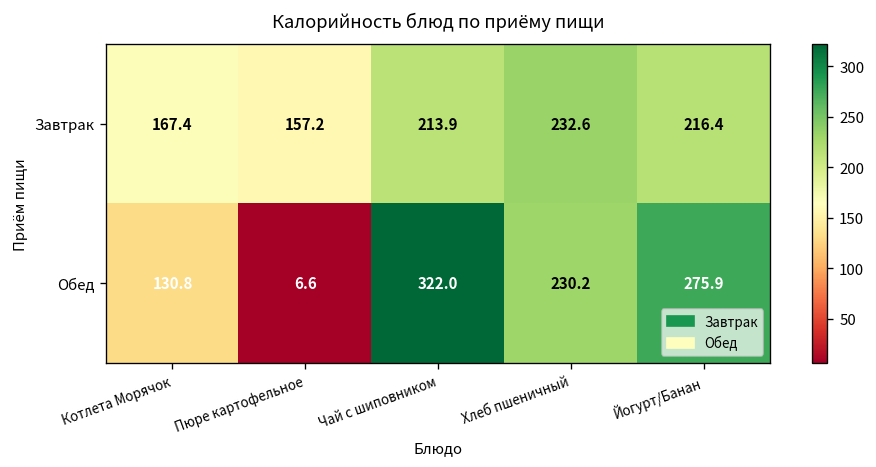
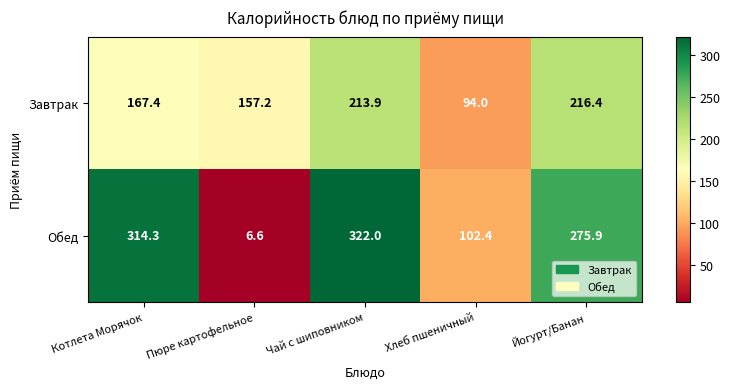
Завтрак, Хлеб пшеничный: 232.6 -> 94.0
Обед, Котлета Морячок: 130.8 -> 314.3
Обед, Хлеб пшеничный: 230.2 -> 102.4
